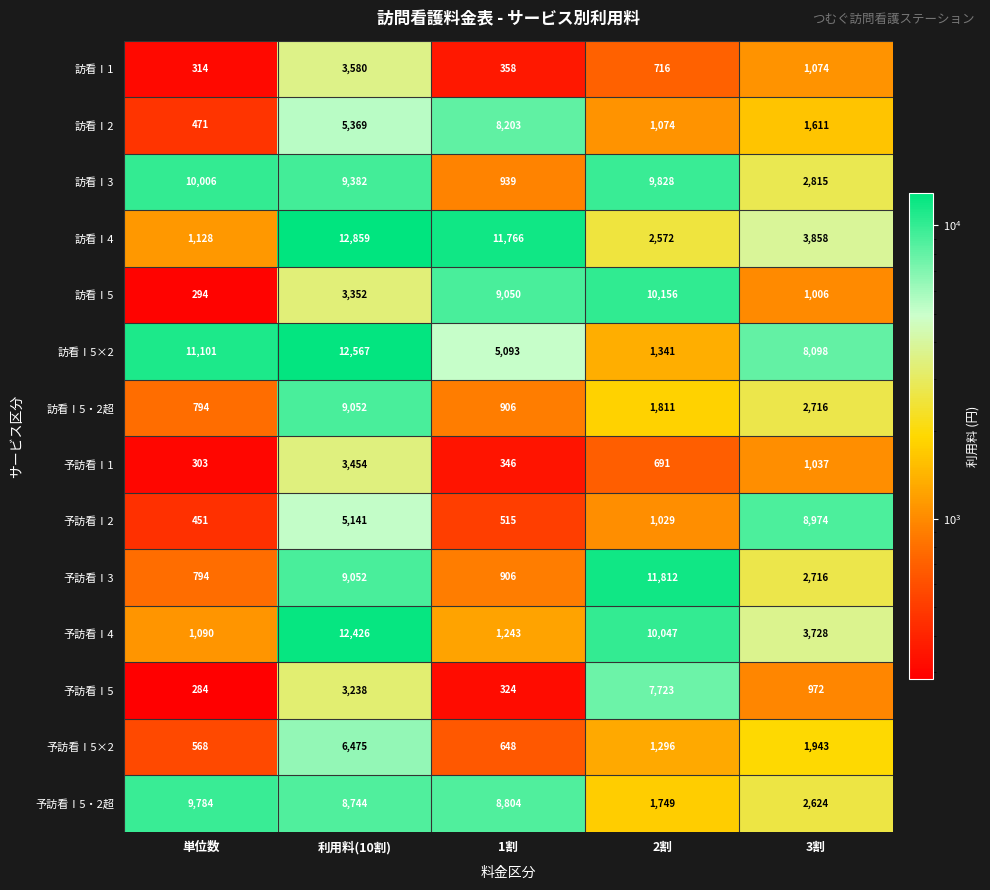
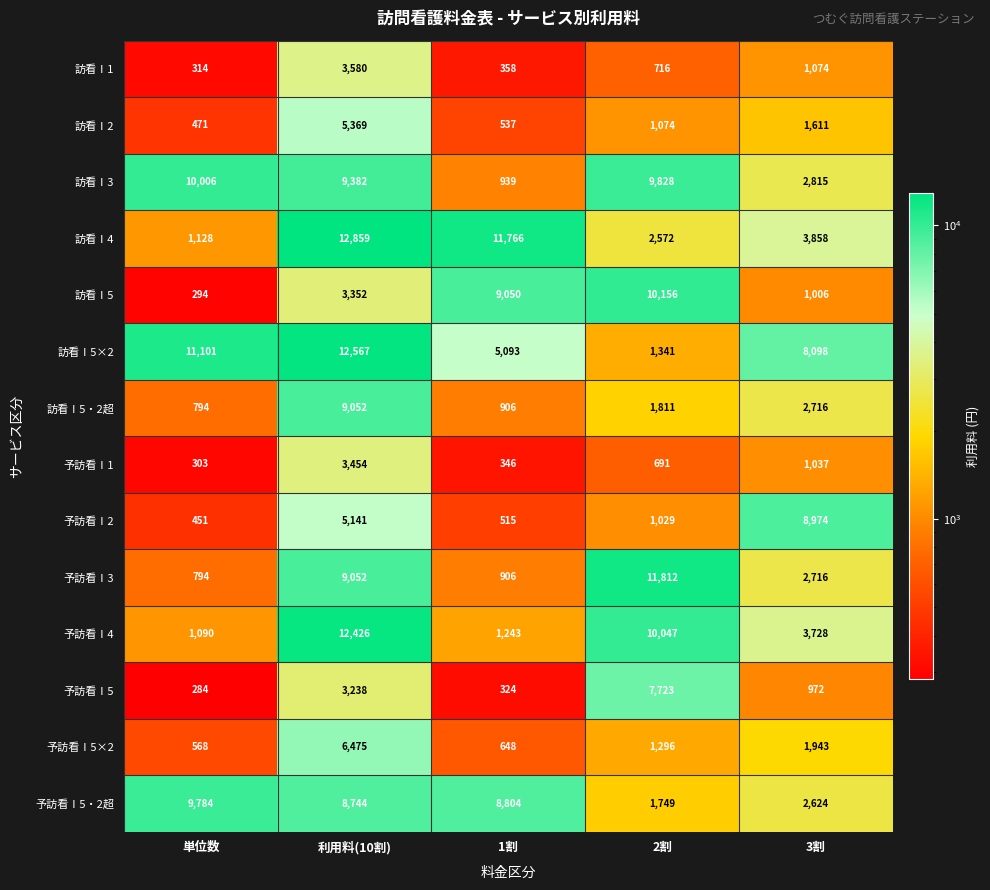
訪看Ⅰ2, 1割: 8,203 -> 537
